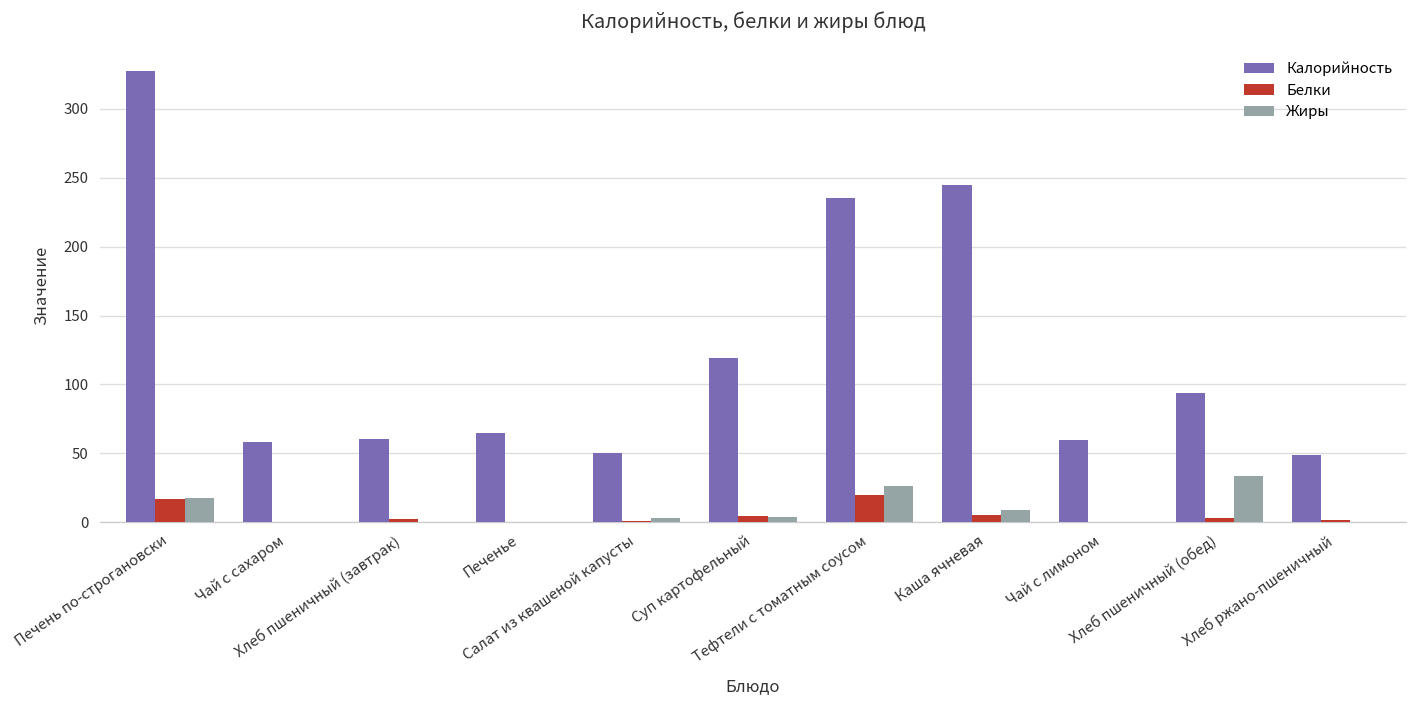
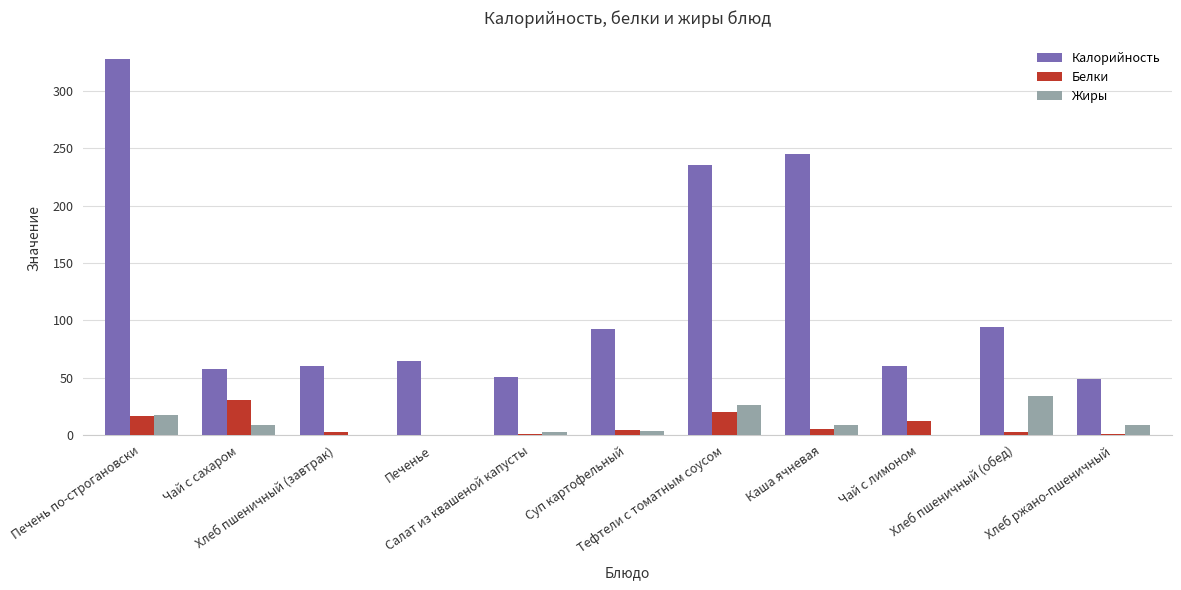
Белки, Чай с сахаром: 0 -> 31
Жиры, Чай с сахаром: 0 -> 9
Калорийность, Суп картофельный: 119 -> 92
Белки, Чай с лимоном: 0 -> 12
Жиры, Хлеб ржано-пшеничный: 0 -> 9
